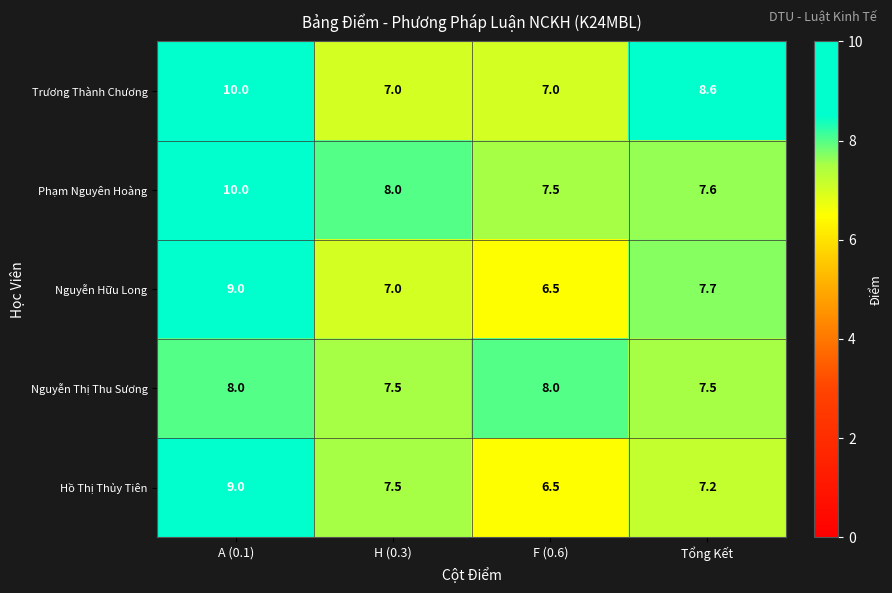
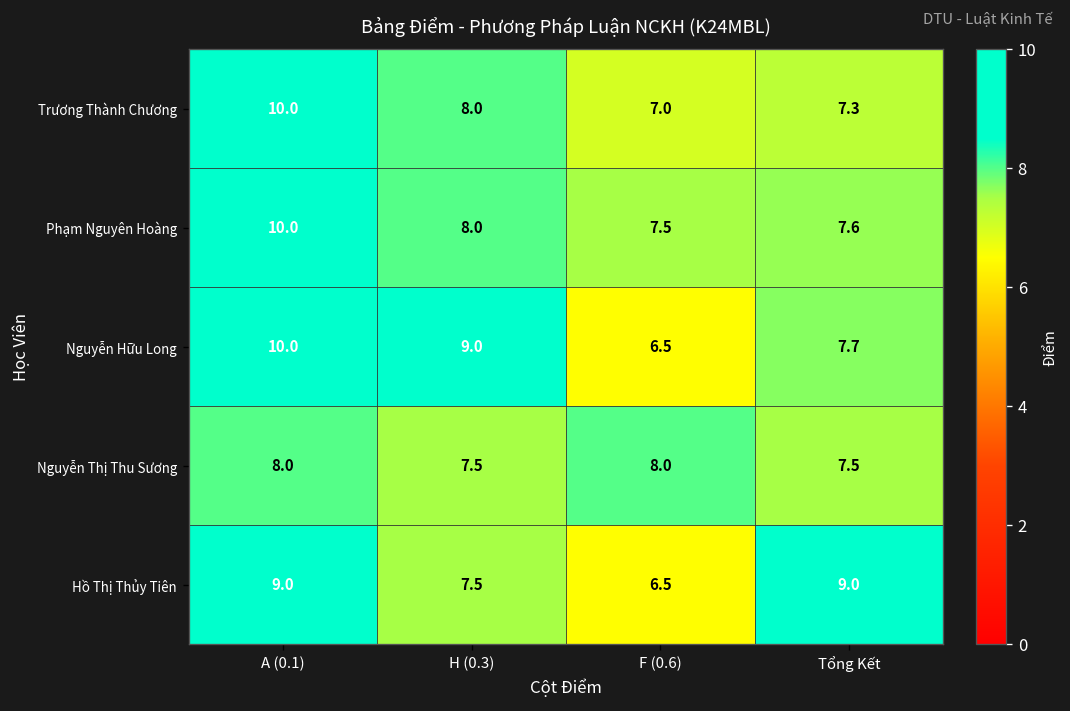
Trương Thành Chương, H (0.3): 7.0 -> 8.0
Trương Thành Chương, Tổng Kết: 8.6 -> 7.3
Nguyễn Hữu Long, A (0.1): 9.0 -> 10.0
Nguyễn Hữu Long, H (0.3): 7.0 -> 9.0
Hồ Thị Thủy Tiên, Tổng Kết: 7.2 -> 9.0
